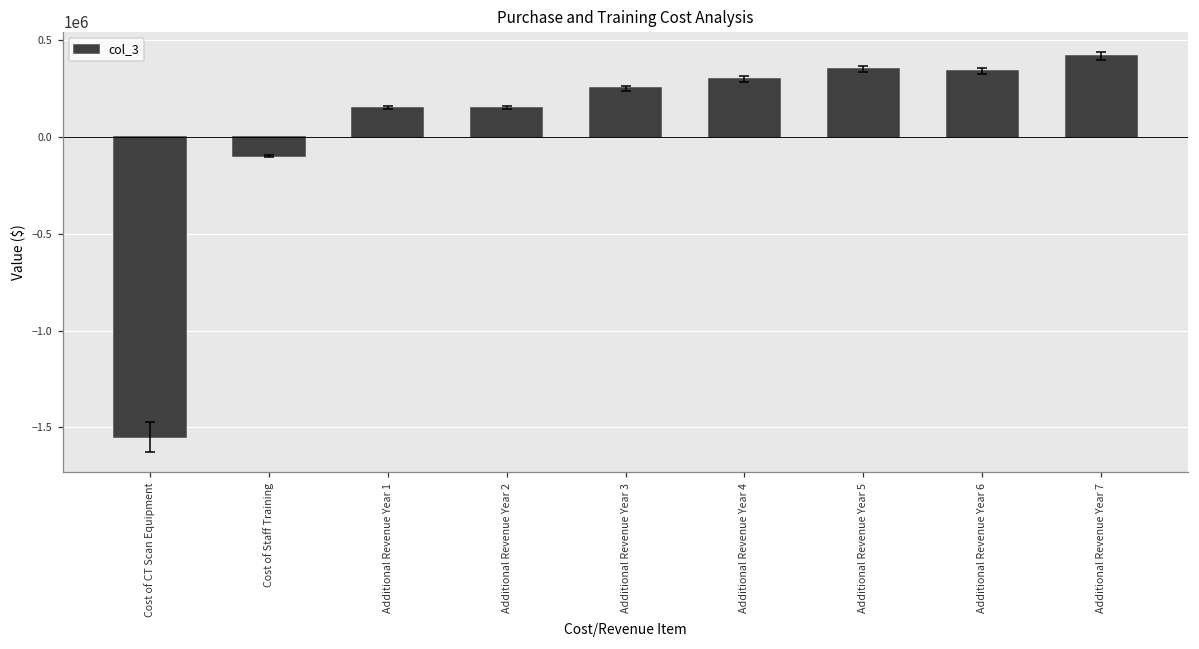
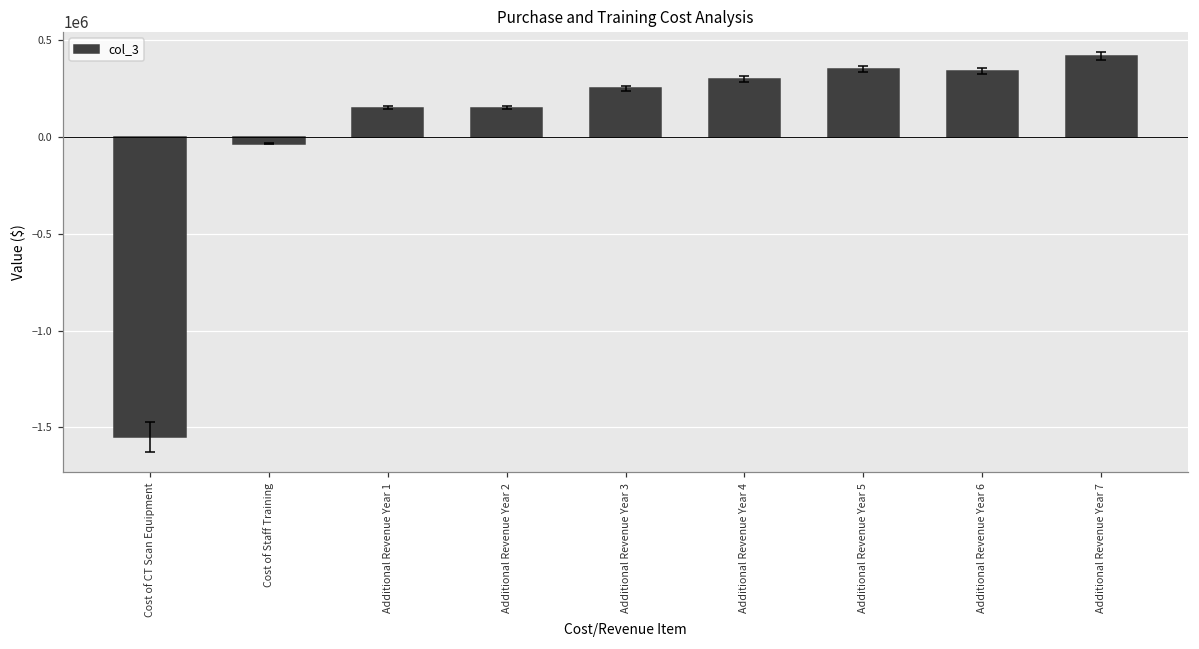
col_3, Cost of Staff Training: -100000 -> -40000
